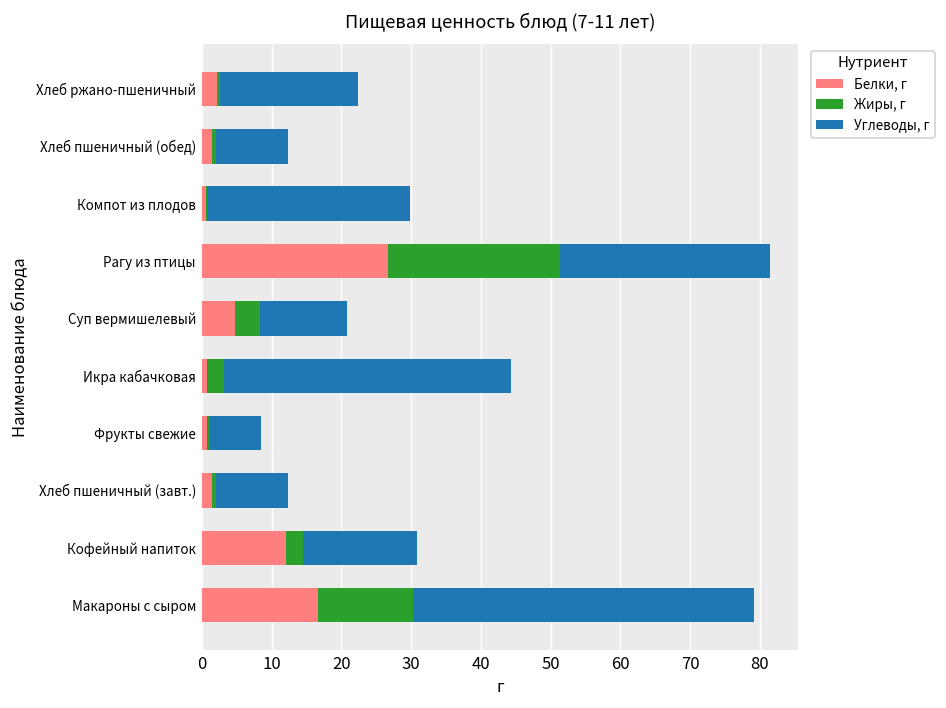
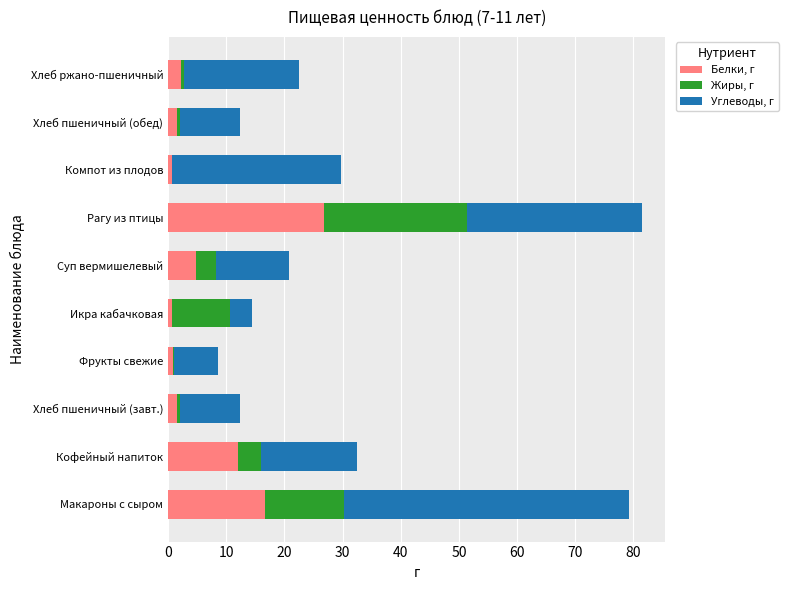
Жиры, г, Икра кабачковая: 2 -> 10
Углеводы, г, Икра кабачковая: 41 -> 4
Жиры, г, Кофейный напиток: 3 -> 4
